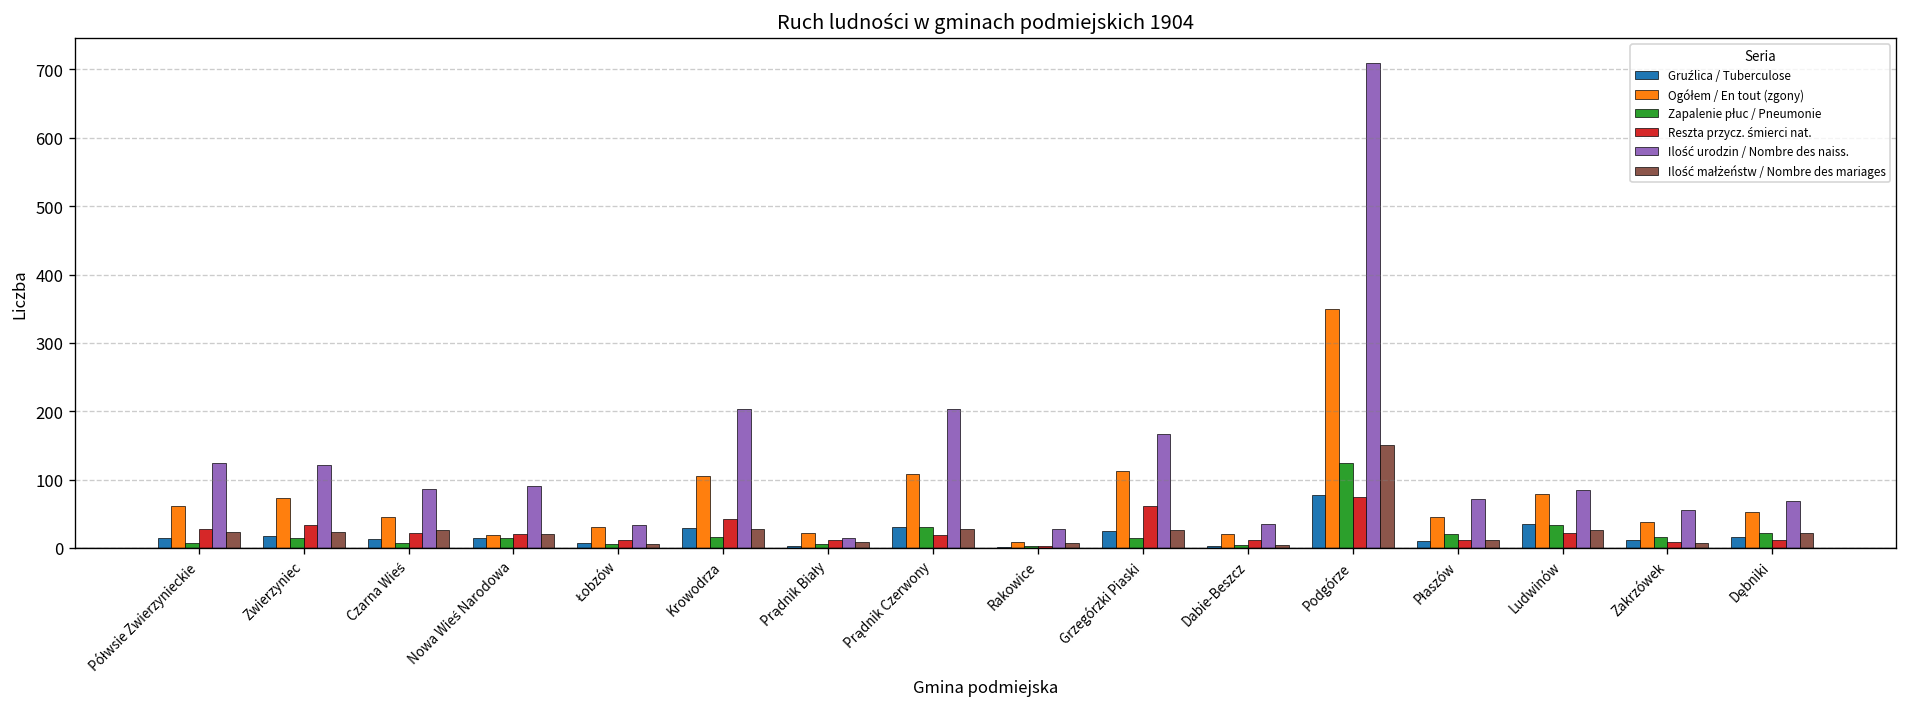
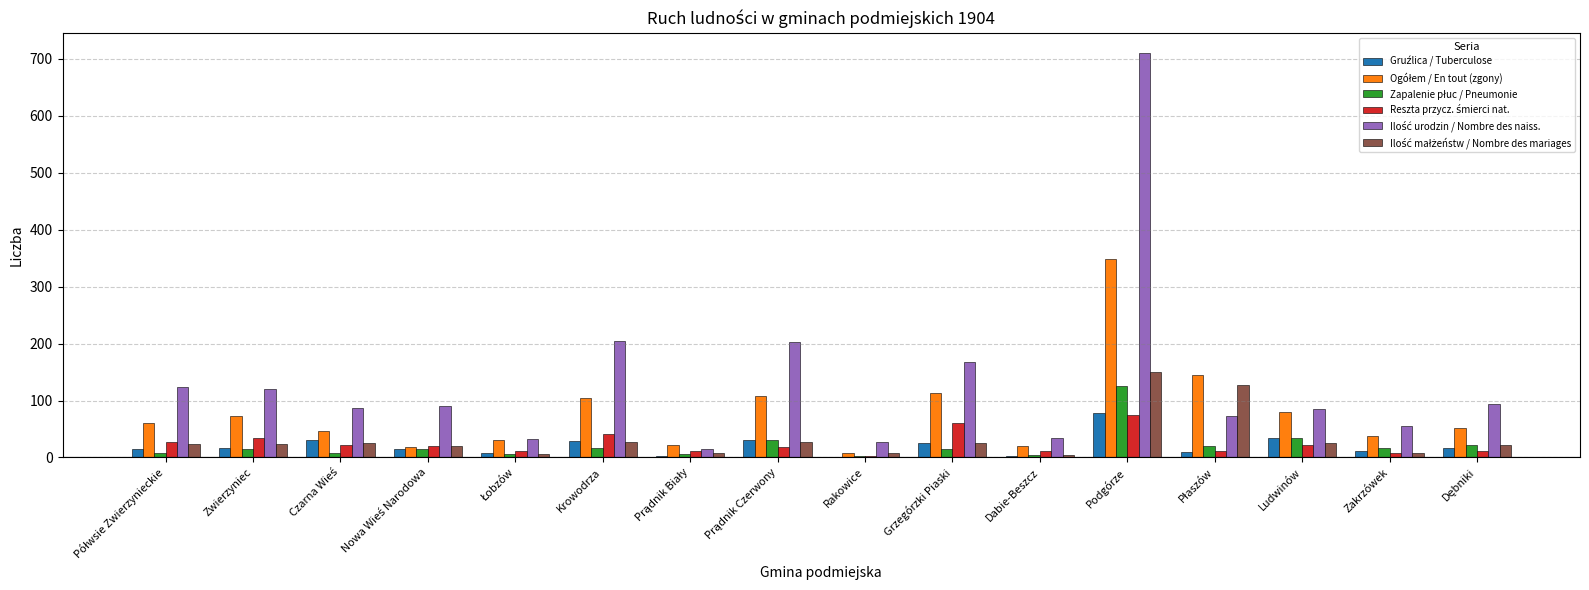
Gruźlica / Tuberculose, Czarna Wieś: 10 -> 30
Ogółem / En tout (zgony), Płaszów: 50 -> 140
Ilość małżeństw / Nombre des mariages, Płaszów: 10 -> 130
Ilość urodzin / Nombre des naiss., Dębniki: 70 -> 90
